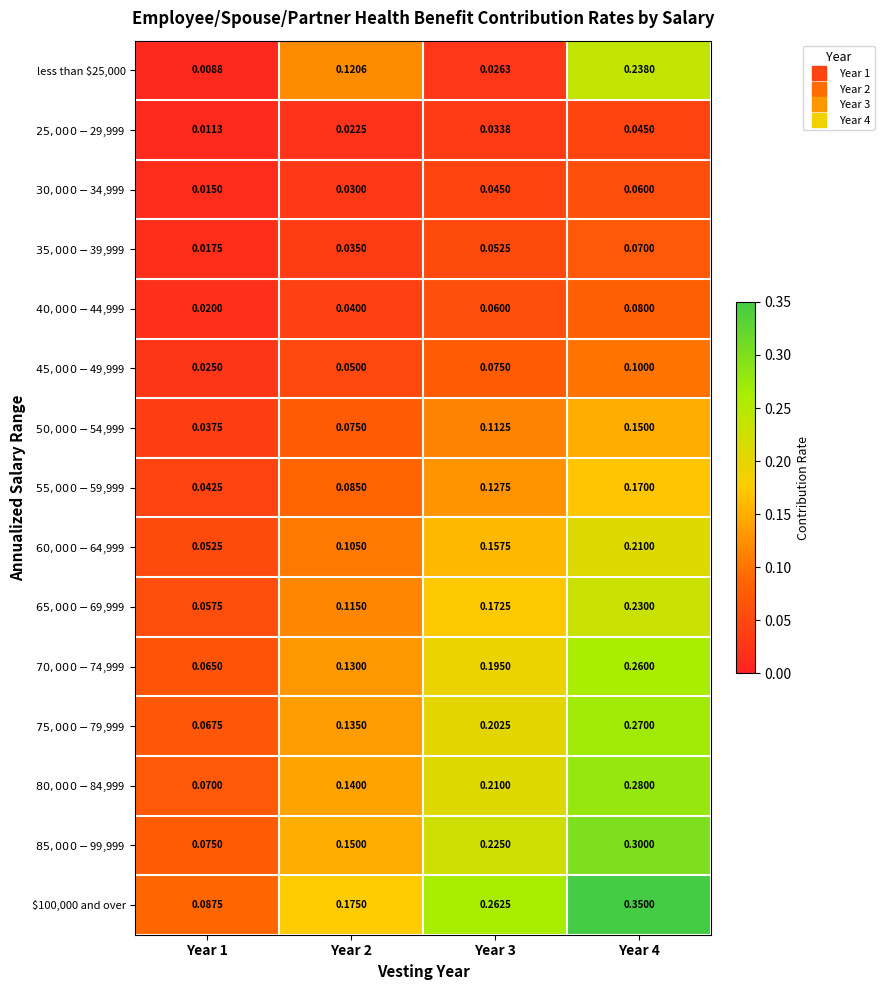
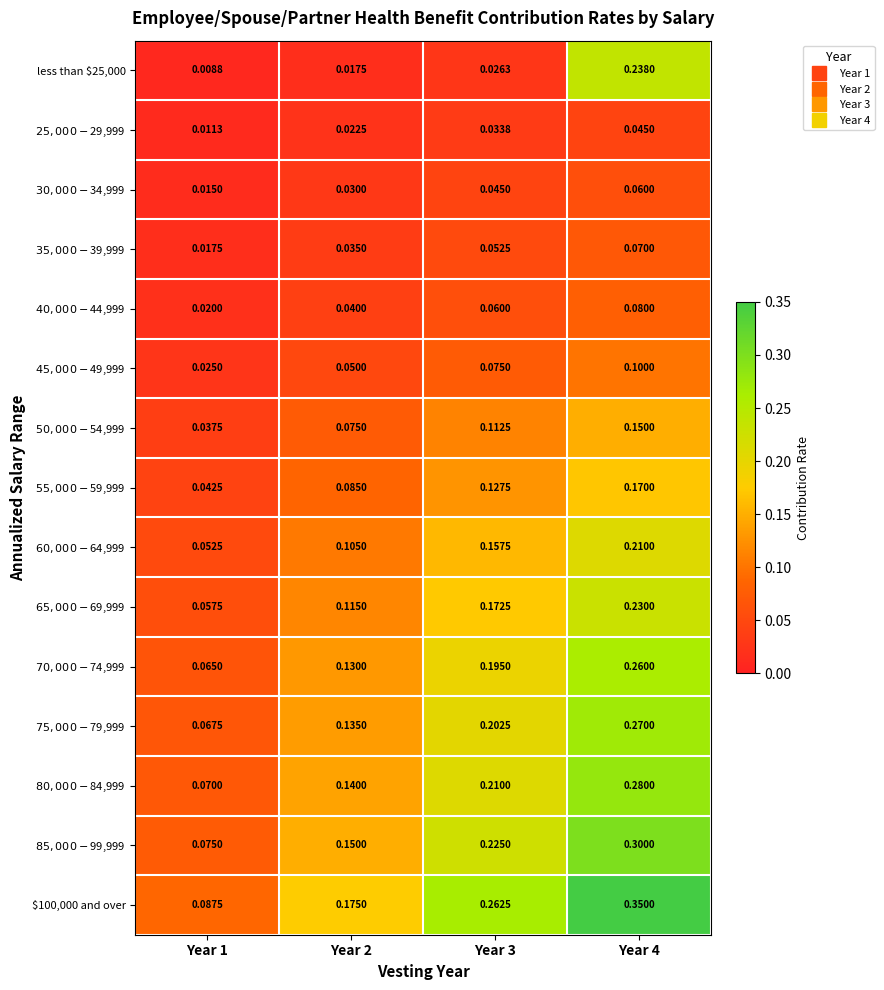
less than $25,000, Year 2: 0.1206 -> 0.0175
